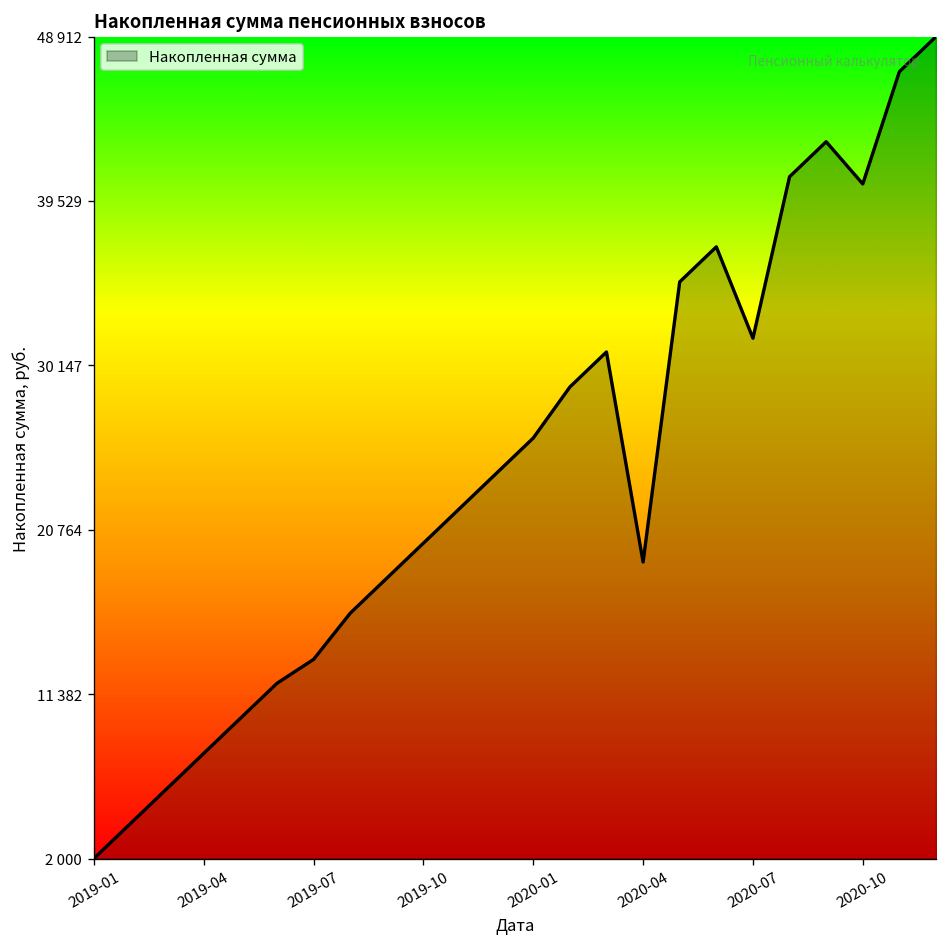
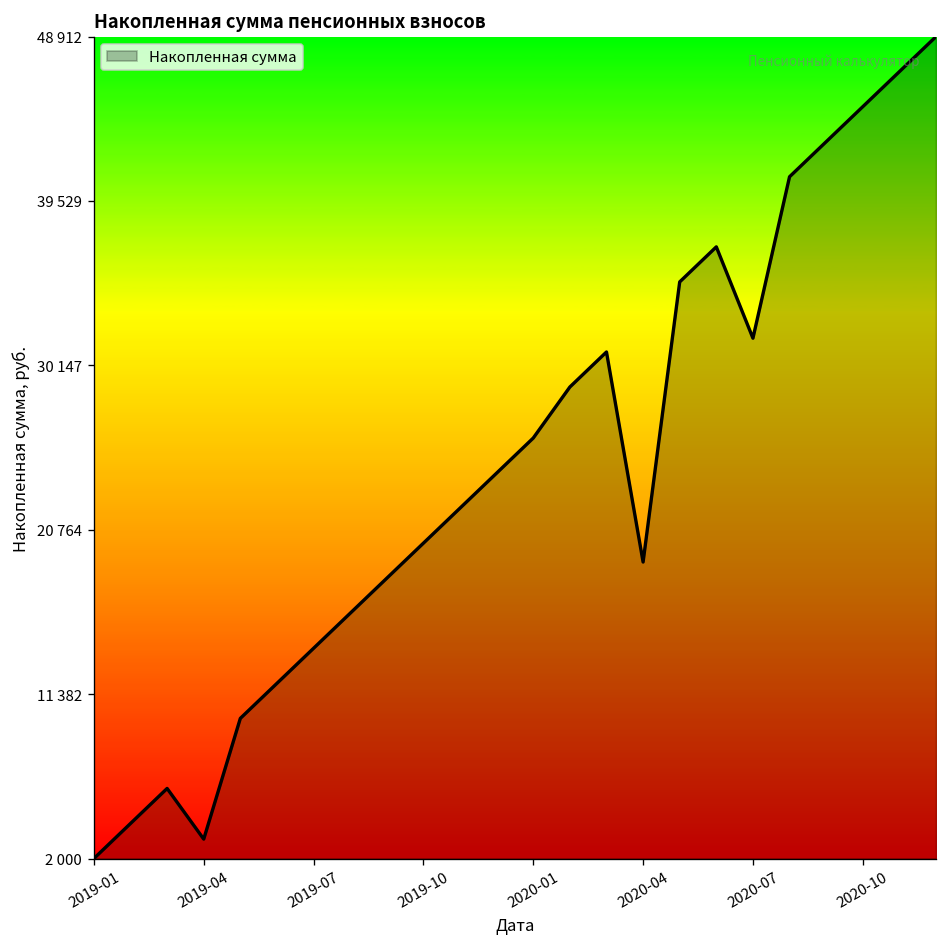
2019-04: 8000 -> 3100
2019-07: 13400 -> 14000
2020-10: 40500 -> 44900
